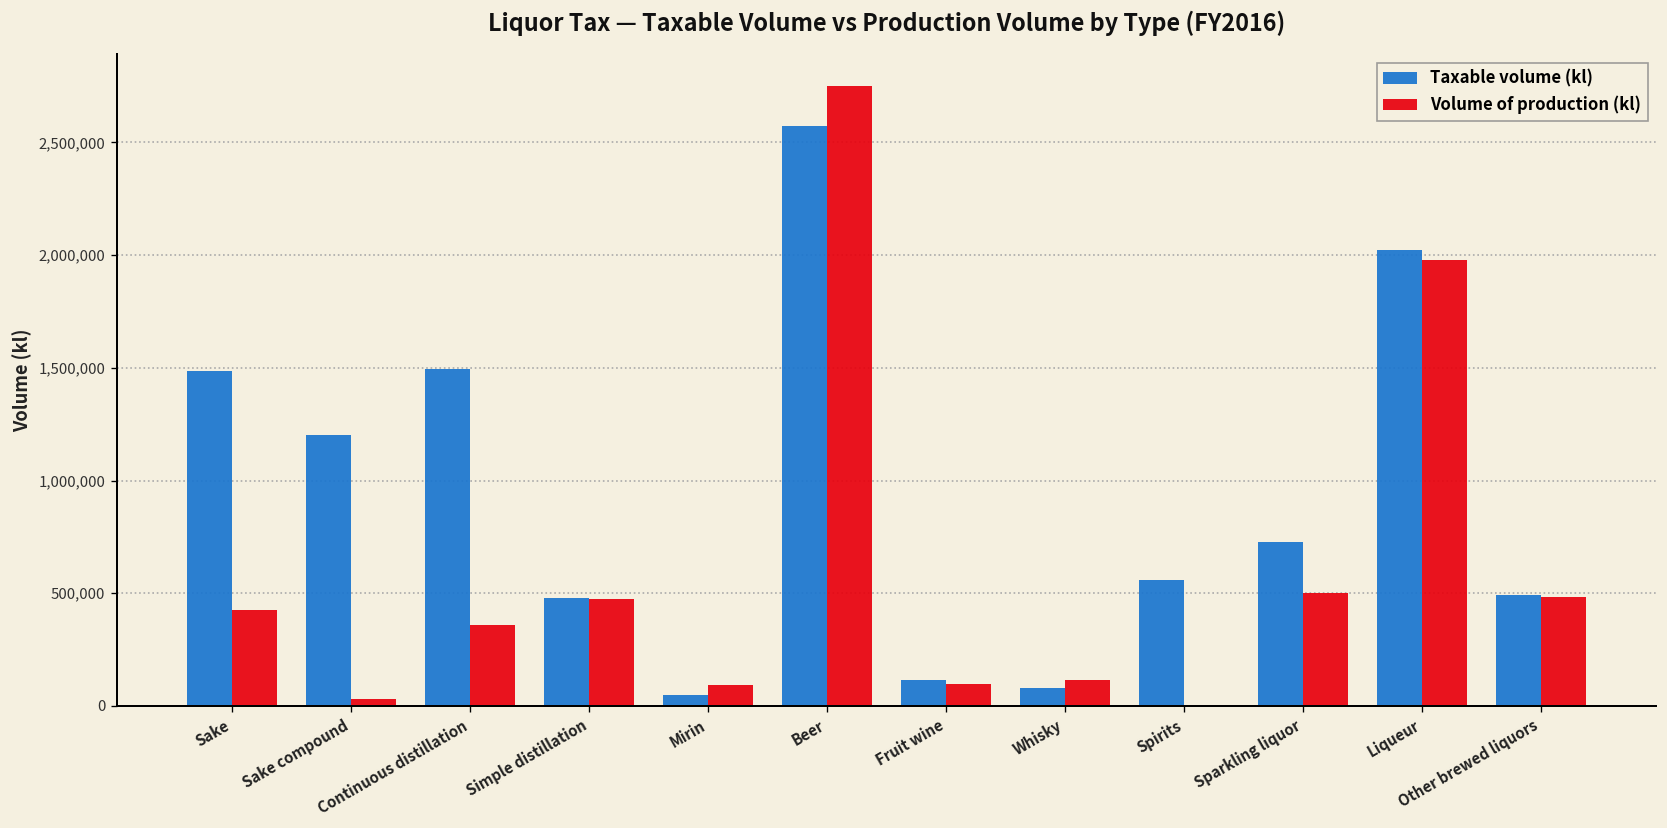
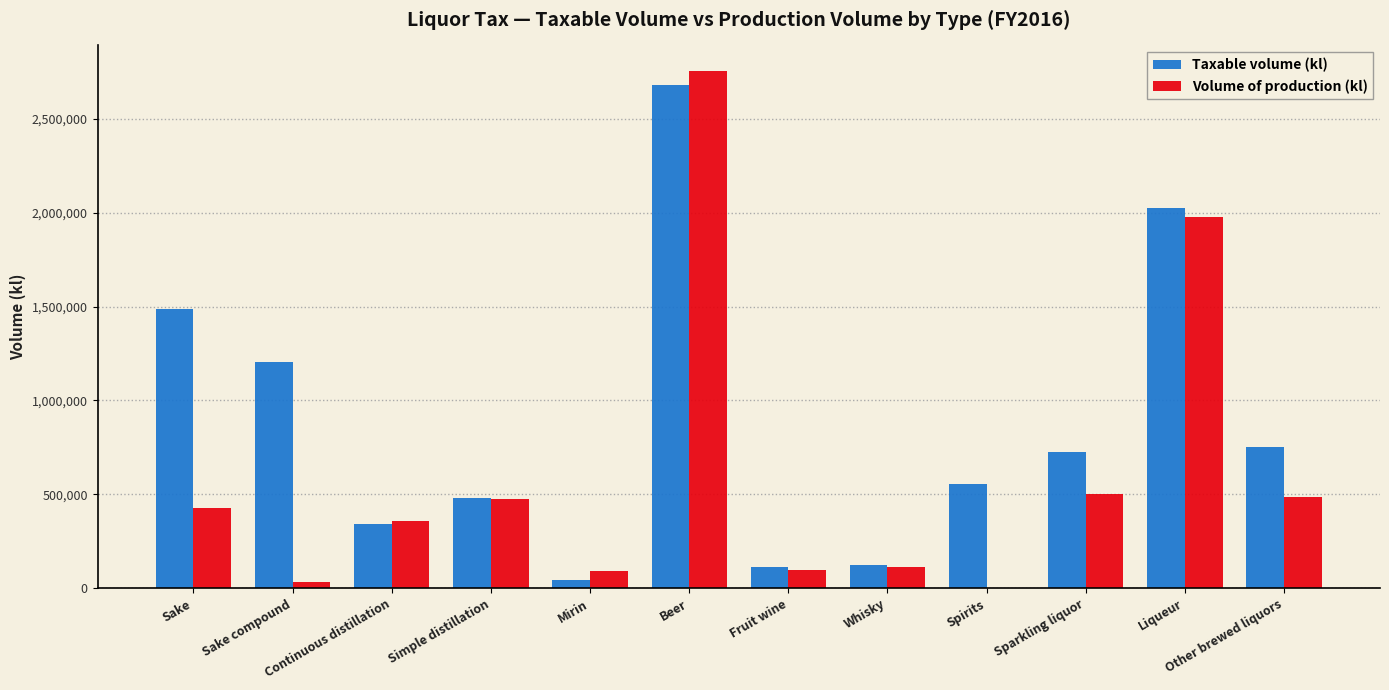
Taxable volume (kl), Continuous distillation: 1,500,000 -> 340,000
Taxable volume (kl), Beer: 2,570,000 -> 2,680,000
Taxable volume (kl), Whisky: 80,000 -> 130,000
Taxable volume (kl), Other brewed liquors: 490,000 -> 750,000
